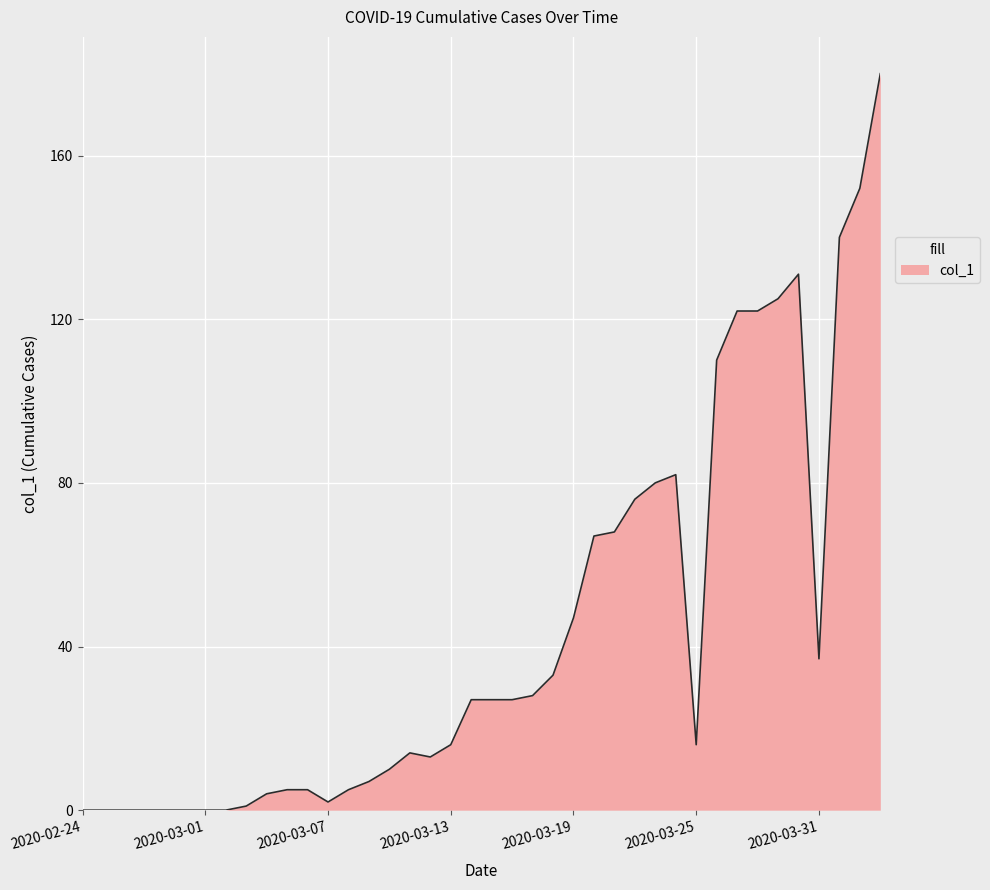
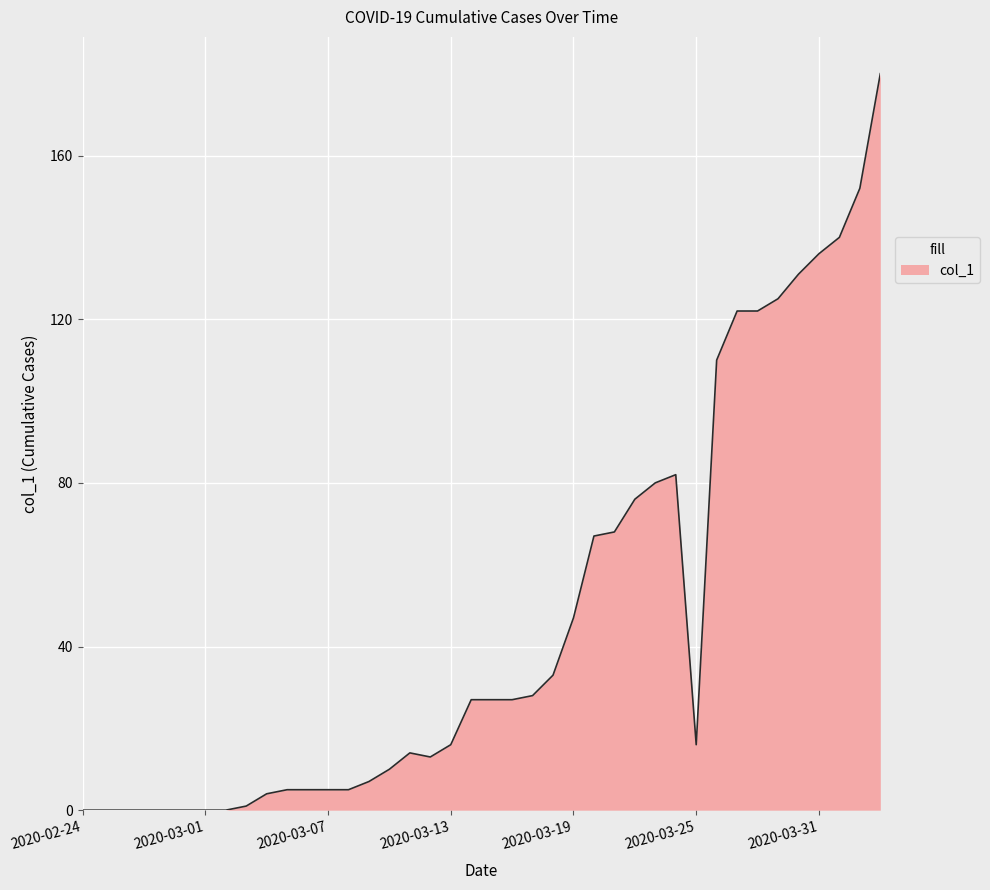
2020-03-07: 2 -> 5
2020-03-31: 37 -> 136
